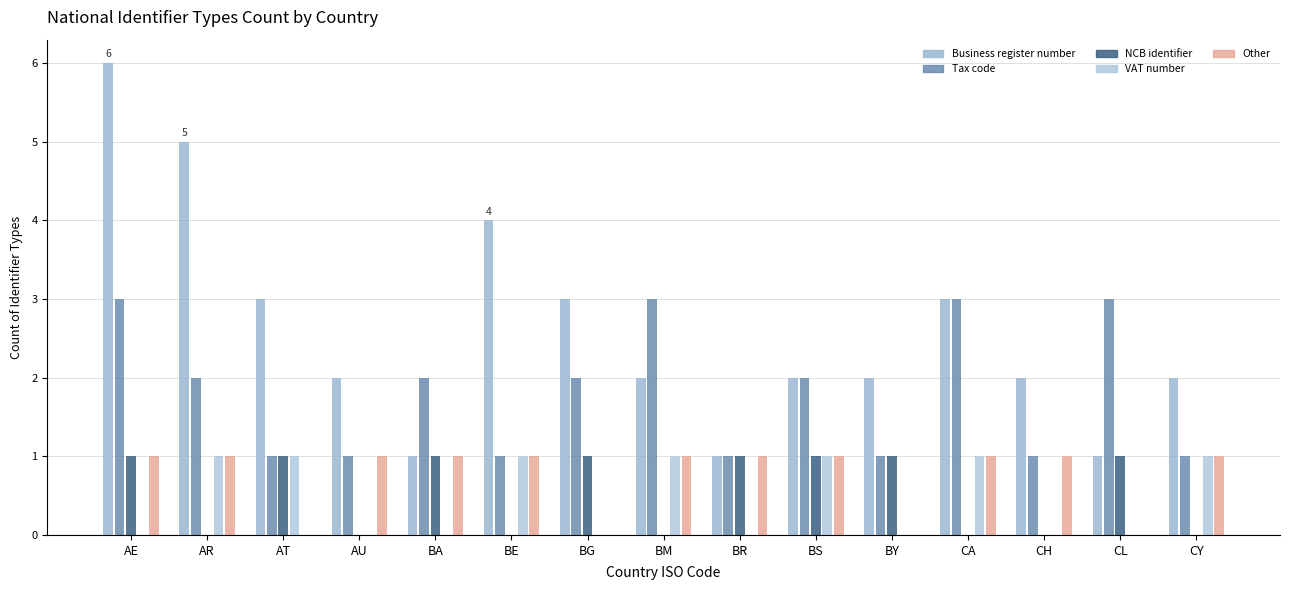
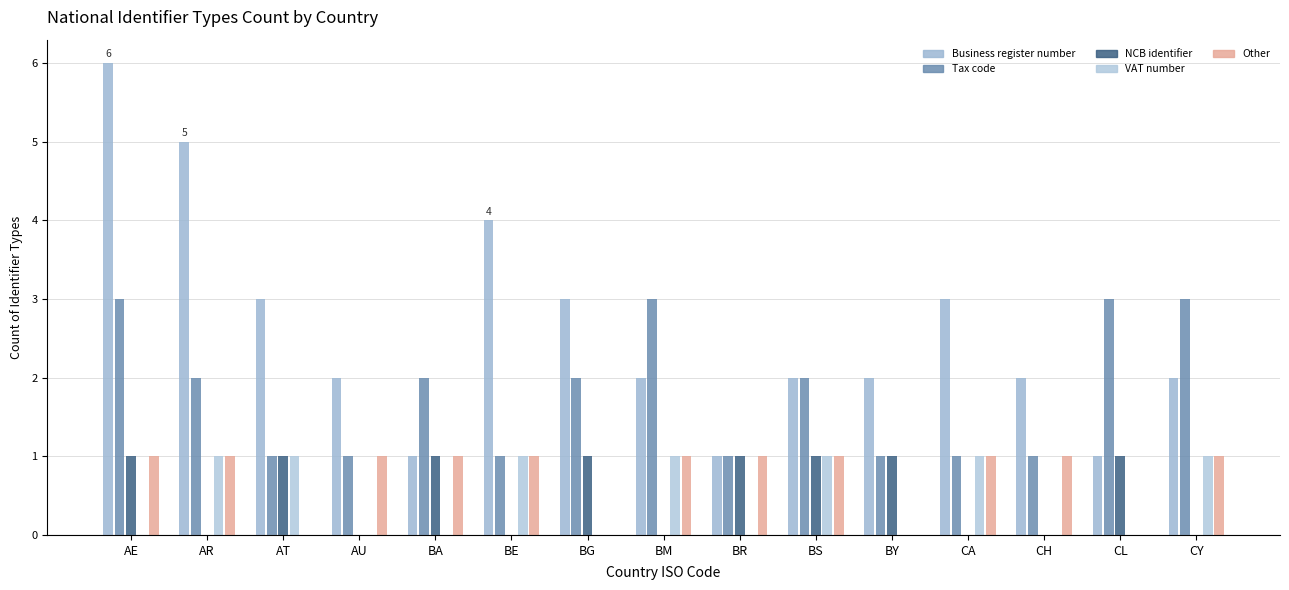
Tax code, CA: 3 -> 1
Tax code, CY: 1 -> 3
